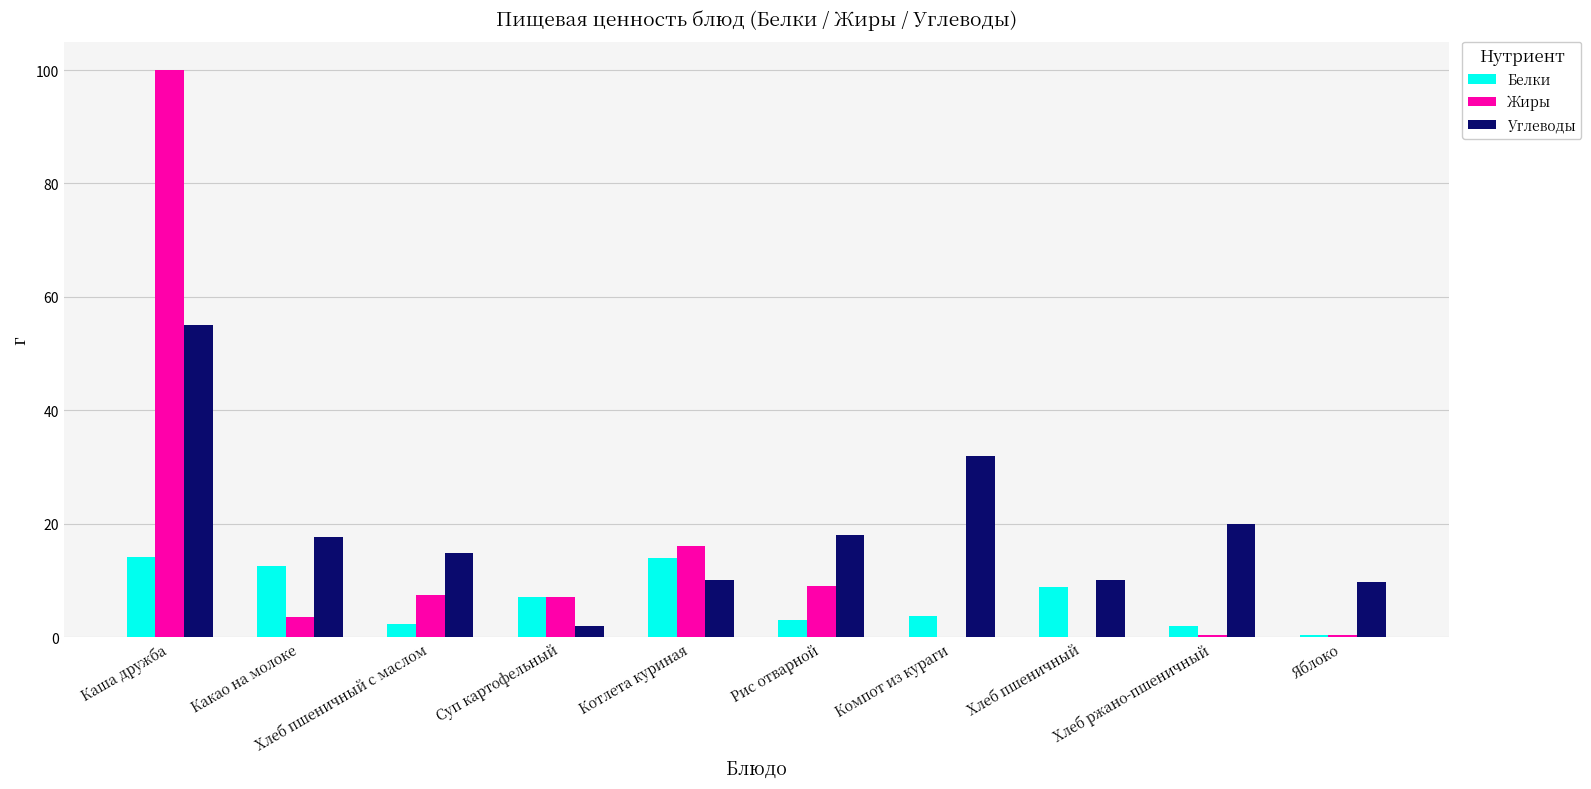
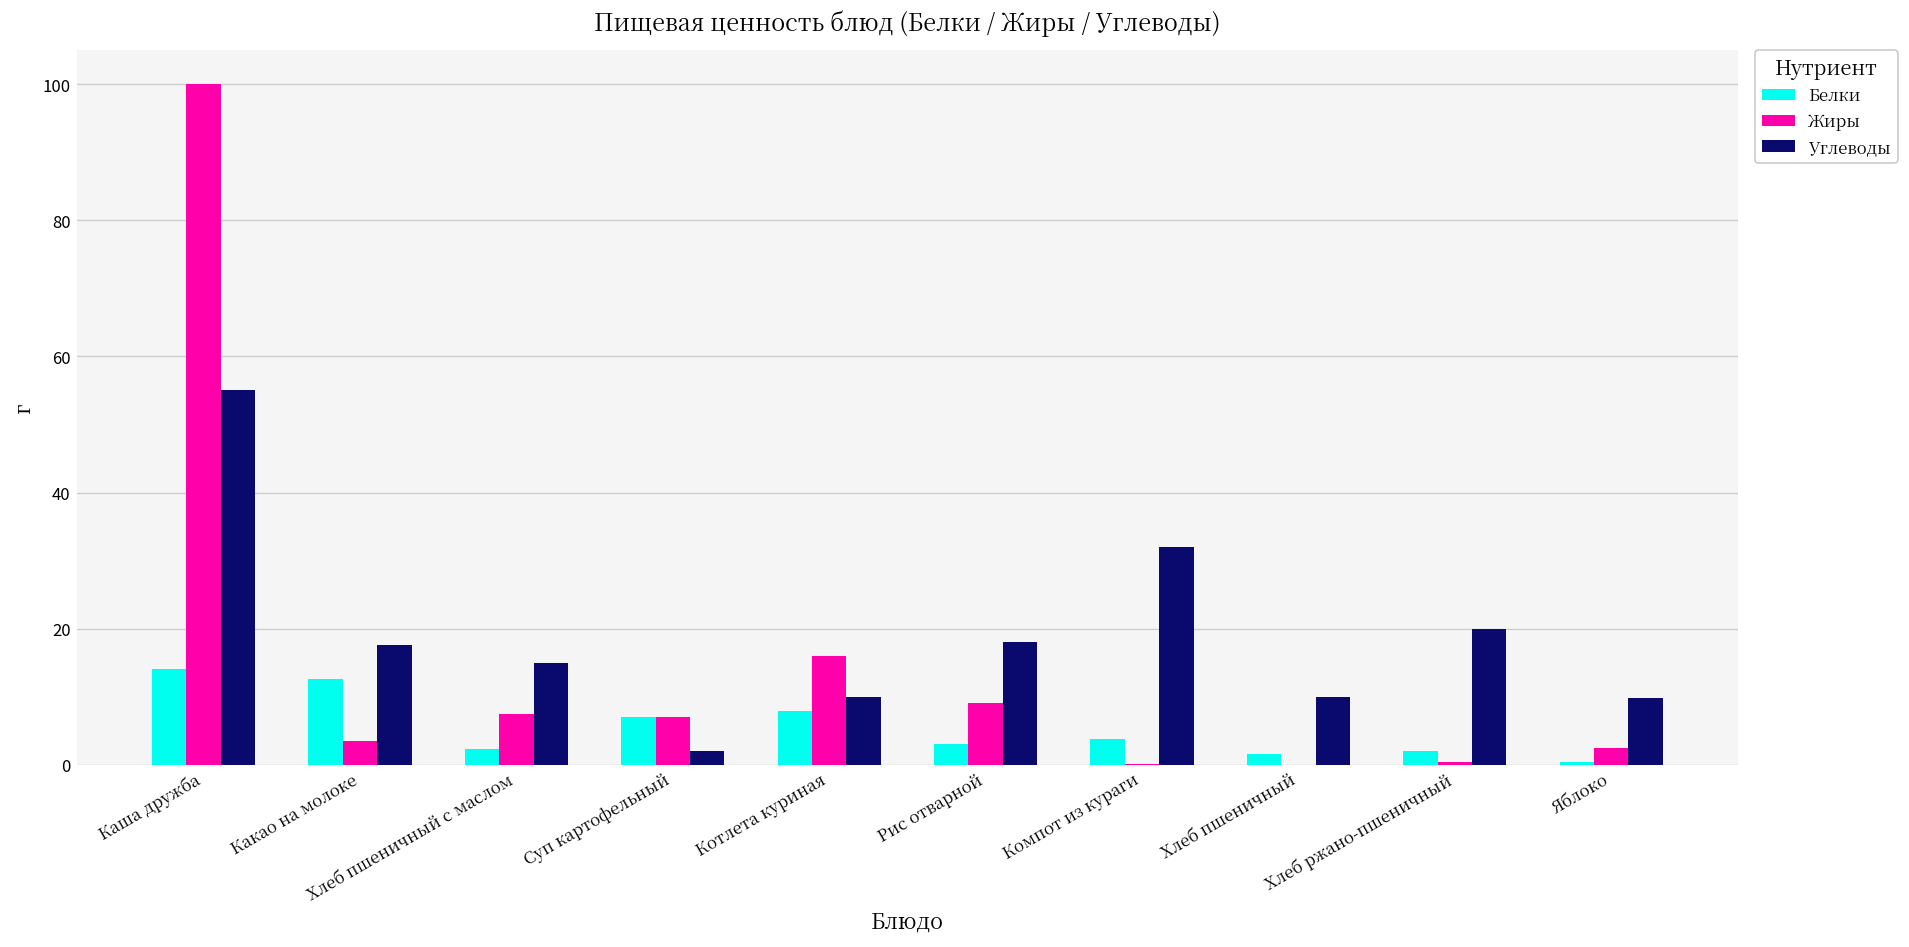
Белки, Котлета куриная: 14 -> 8
Белки, Хлеб пшеничный: 9 -> 2
Жиры, Яблоко: 0 -> 3
